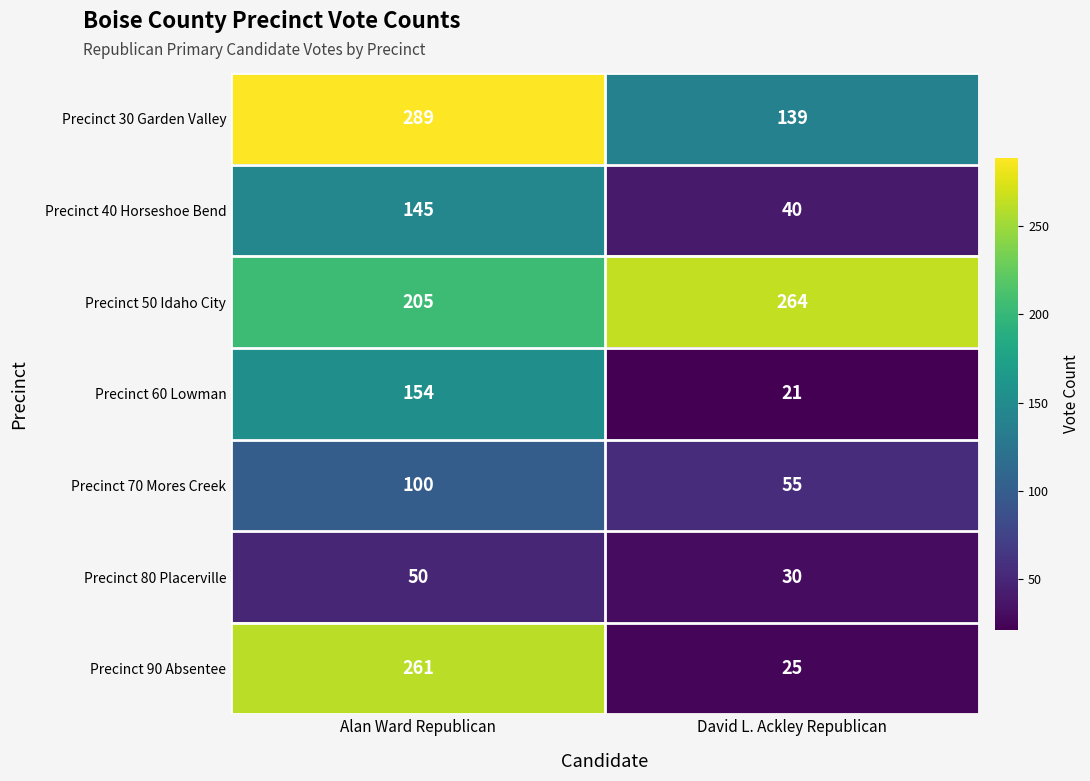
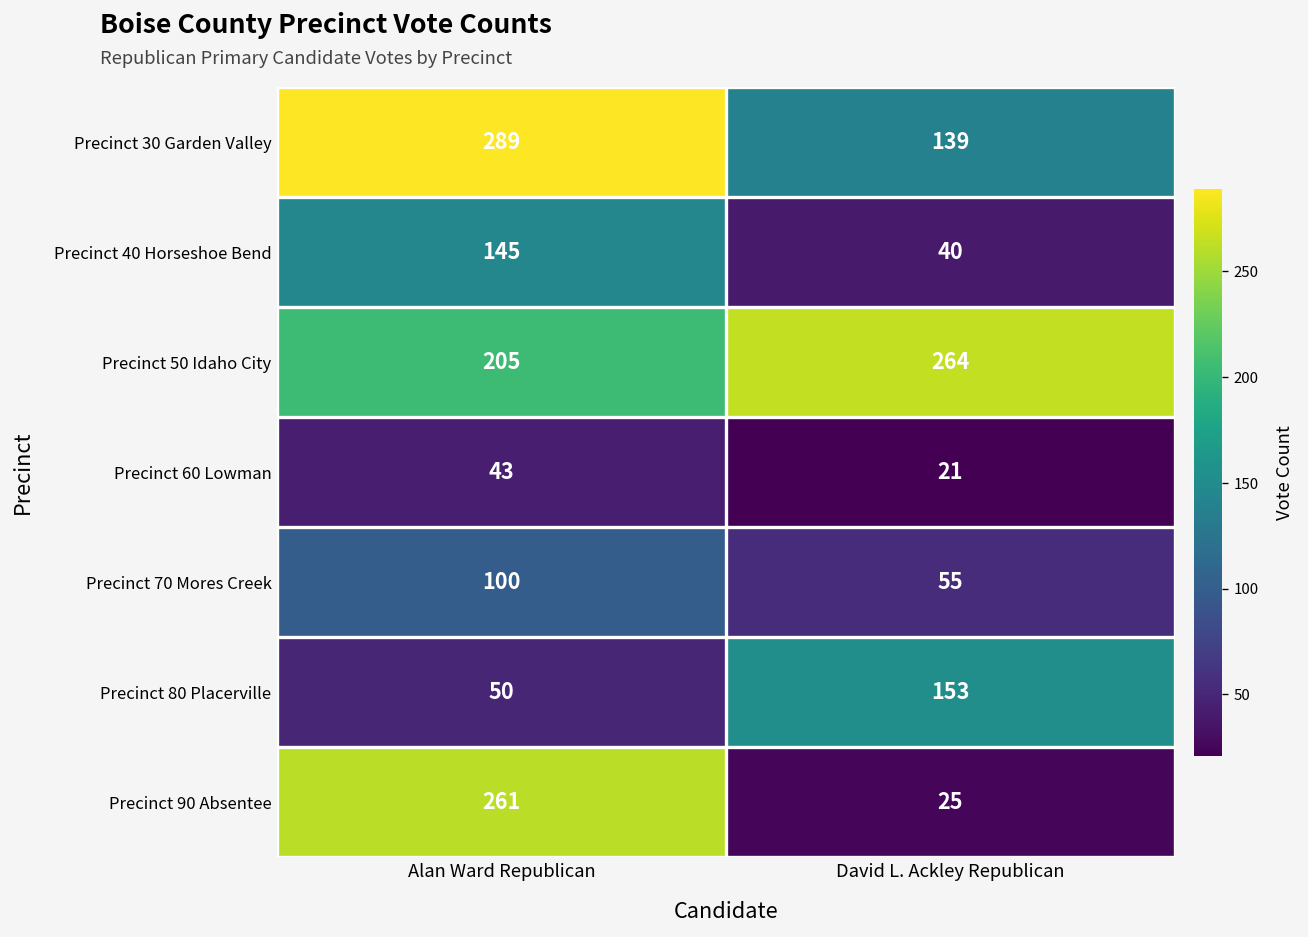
Precinct 60 Lowman, Alan Ward Republican: 154 -> 43
Precinct 80 Placerville, David L. Ackley Republican: 30 -> 153
